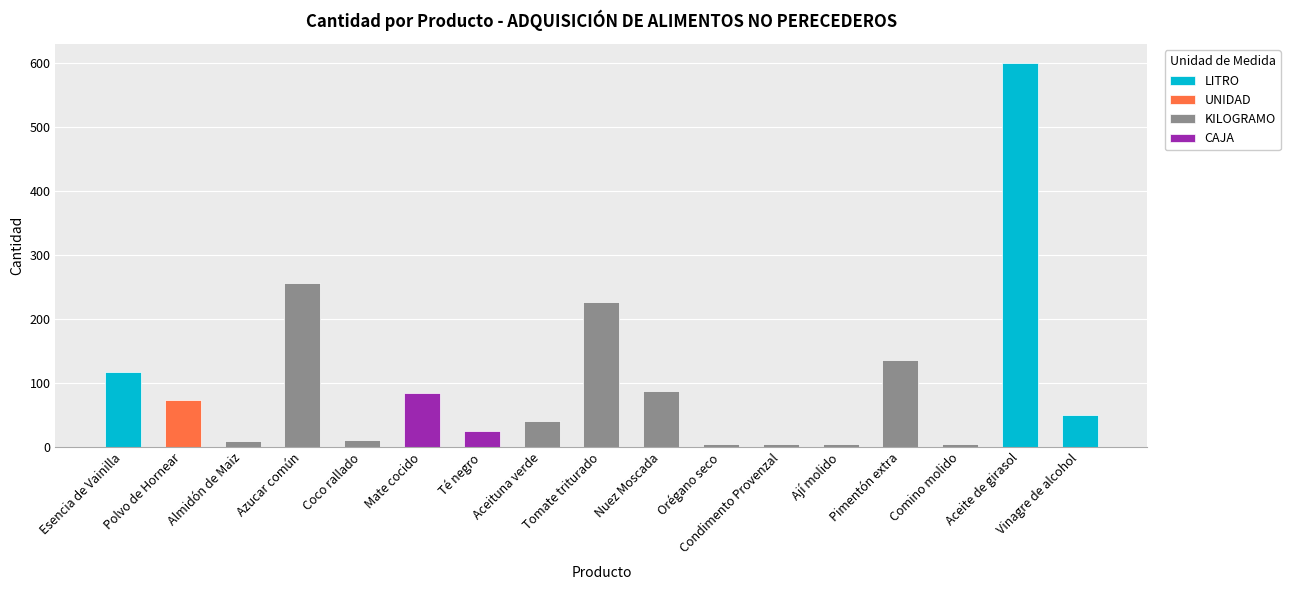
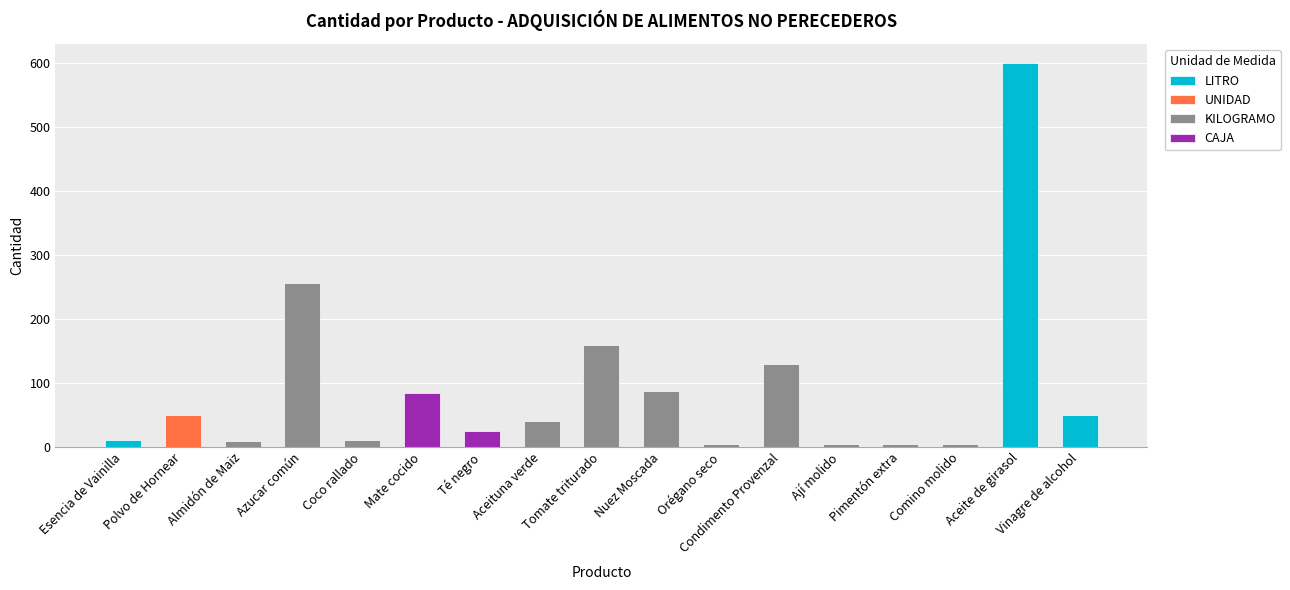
Esencia de Vainilla: 120 -> 10
Polvo de Hornear: 70 -> 50
Tomate triturado: 230 -> 160
Condimento Provenzal: 10 -> 130
Pimentón extra: 140 -> 0
